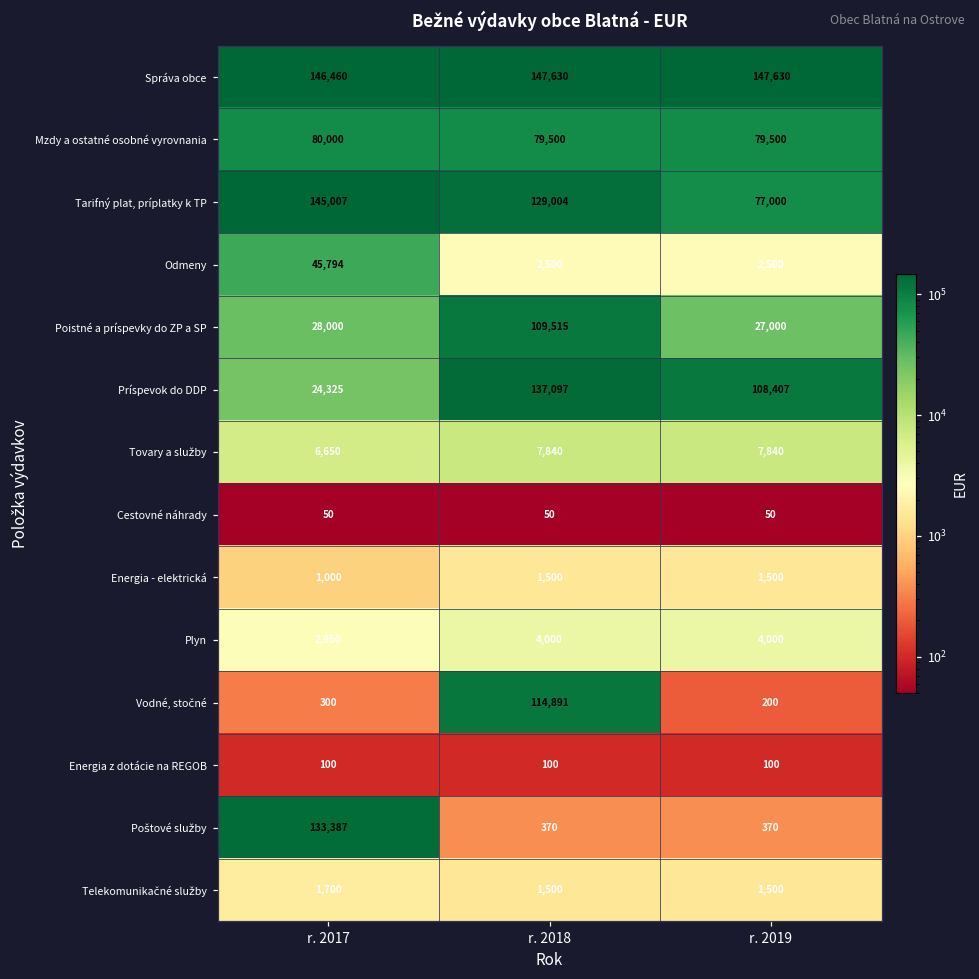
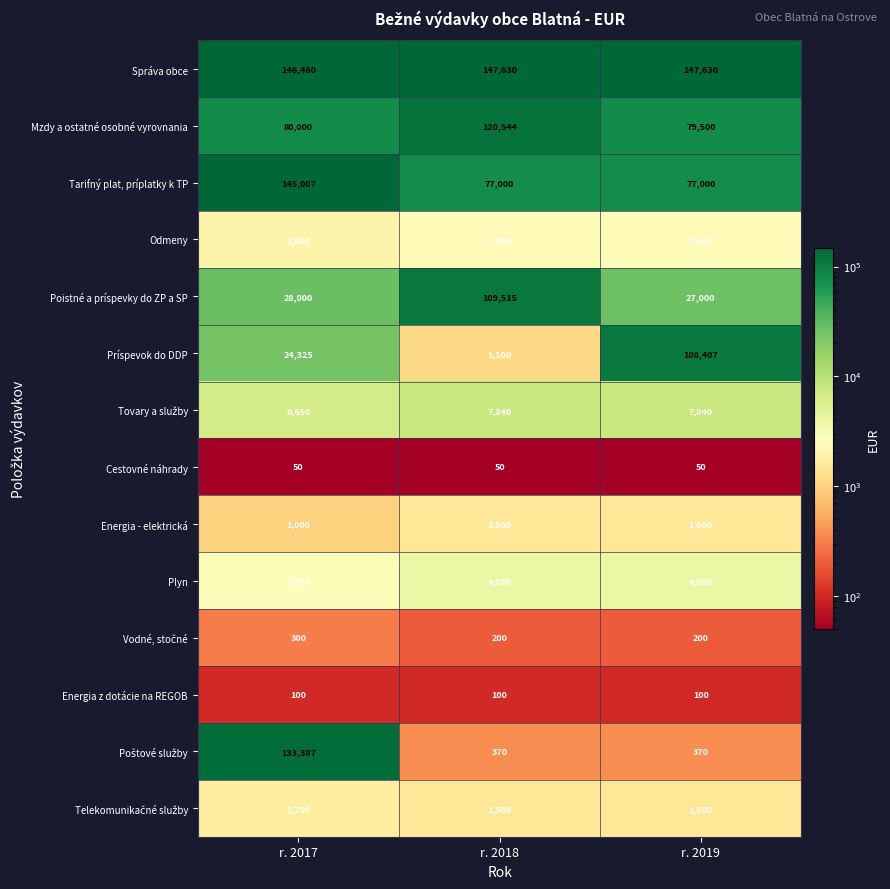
Mzdy a ostatné osobné vyrovnania, r. 2018: 79,500 -> 120,544
Tarifný plat, príplatky k TP, r. 2018: 129,004 -> 77,000
Odmeny, r. 2017: 45,794 -> 2,000
Príspevok do DDP, r. 2018: 137,097 -> 1,100
Vodné, stočné, r. 2018: 114,891 -> 200
